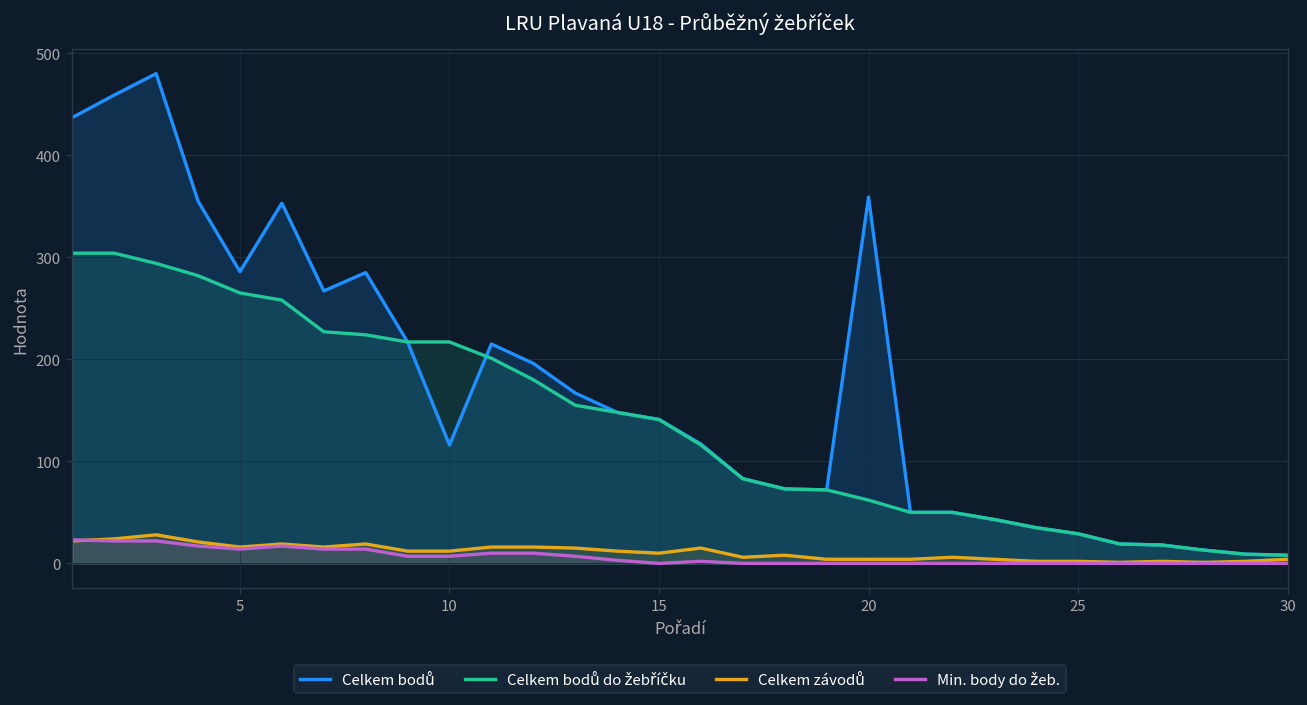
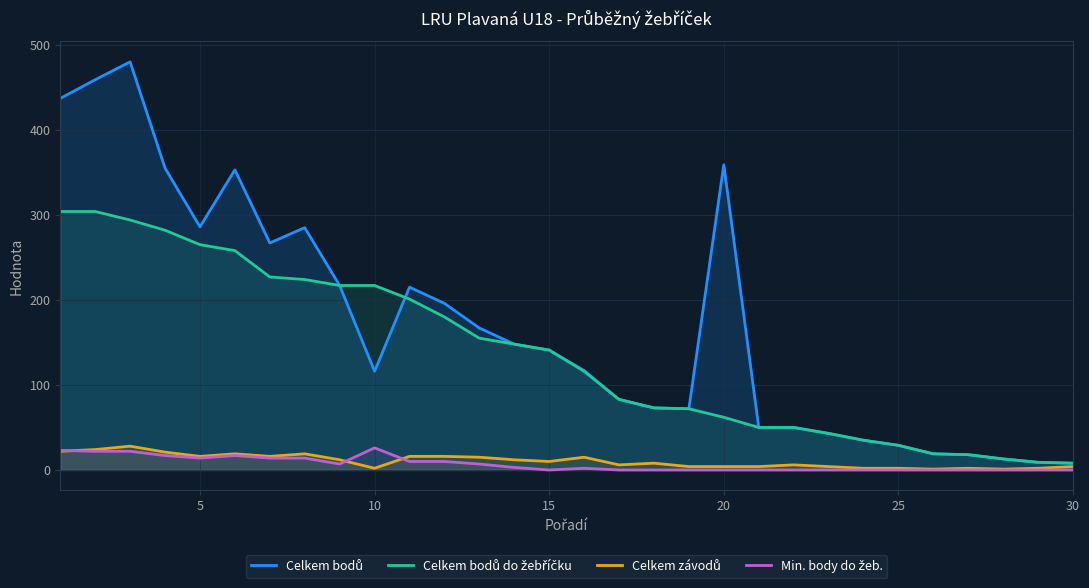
Celkem závodů, 10: 10 -> 0
Min. body do žeb., 10: 10 -> 30
